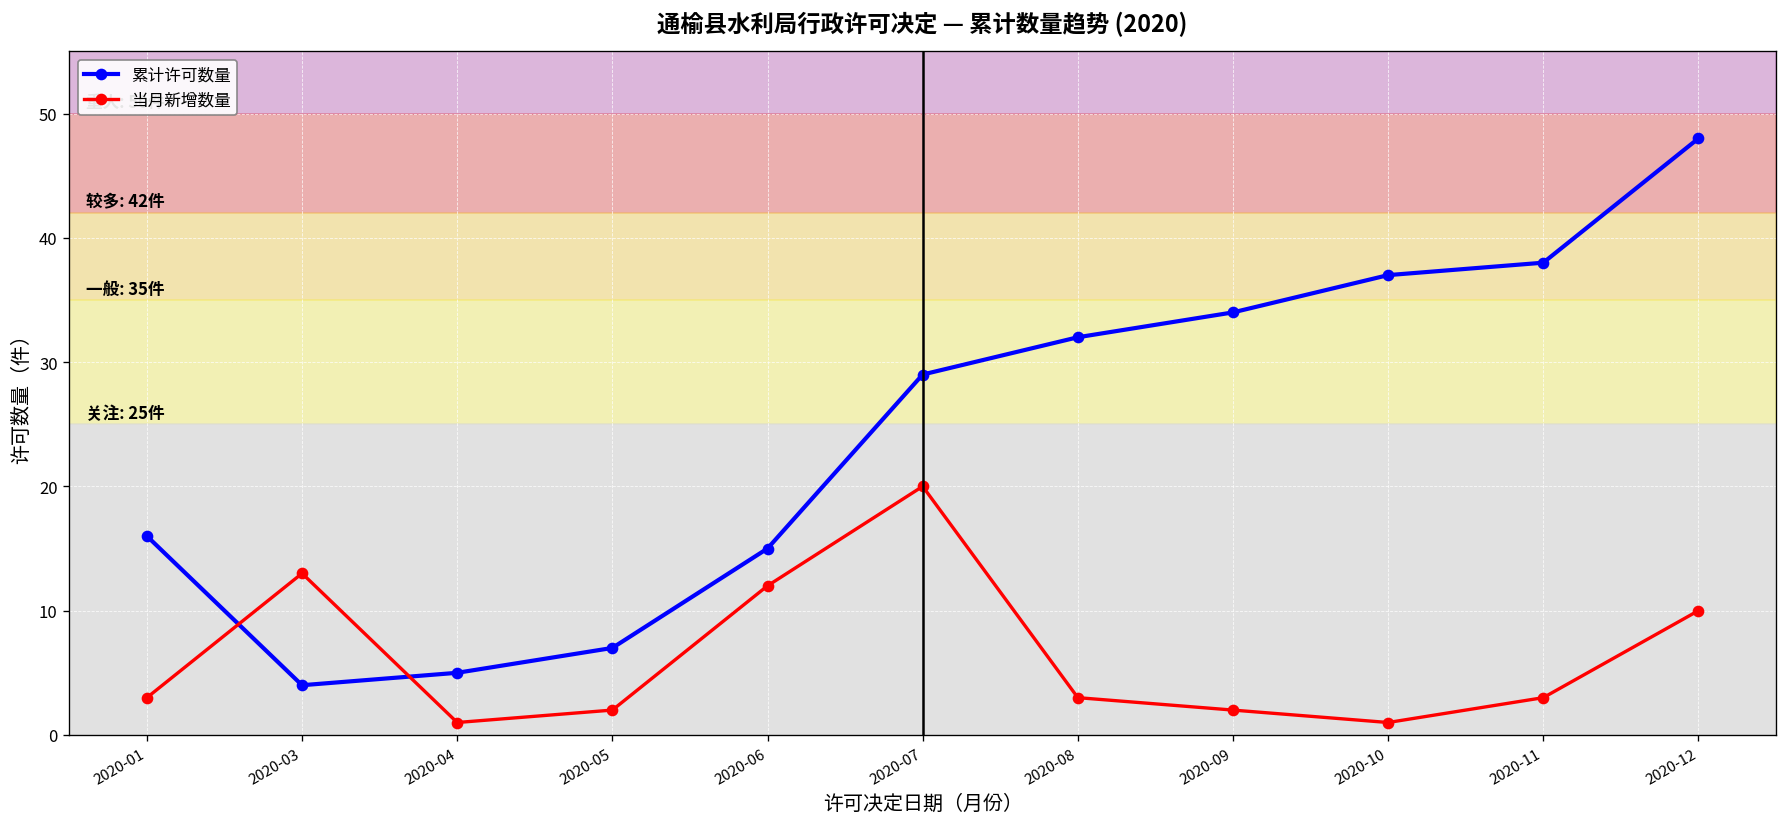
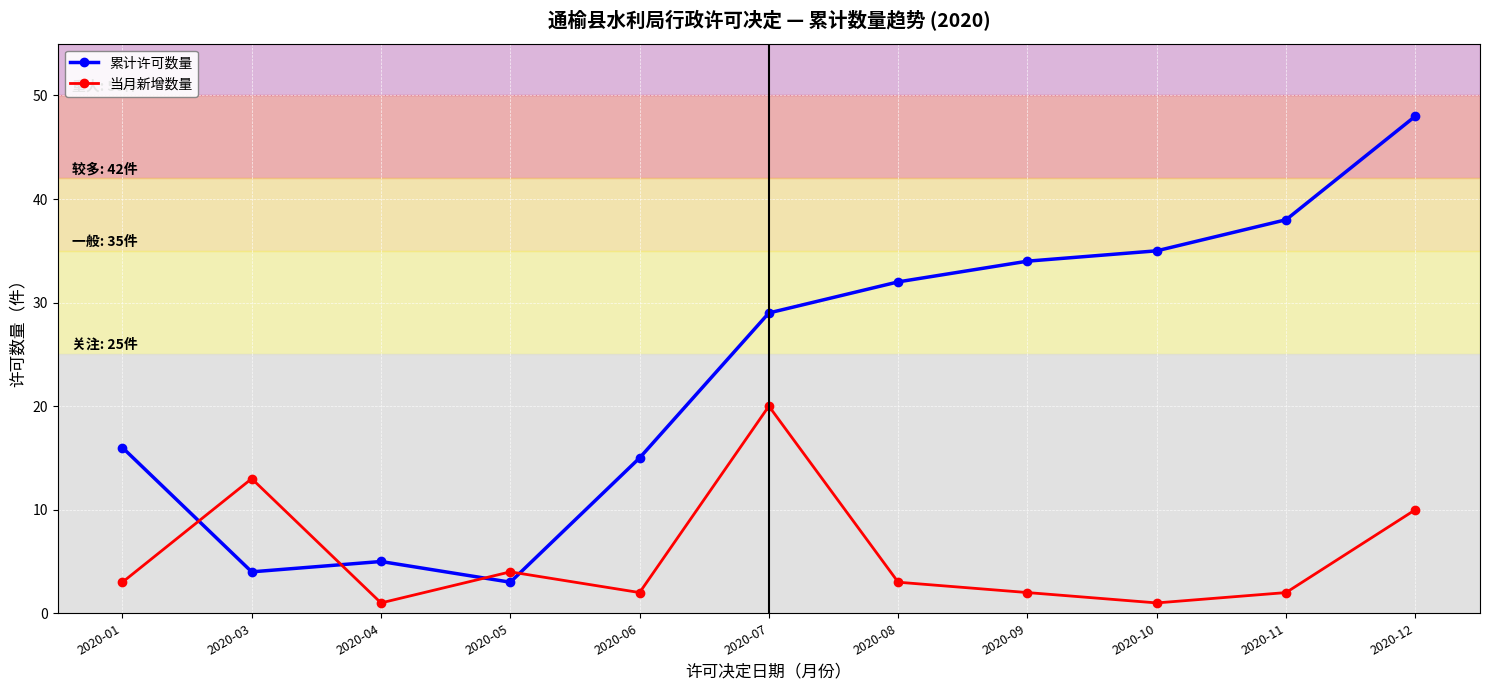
累计许可数量, 2020-05: 7 -> 3
当月新增数量, 2020-05: 2 -> 4
当月新增数量, 2020-06: 12 -> 2
累计许可数量, 2020-10: 37 -> 35
当月新增数量, 2020-11: 3 -> 2
